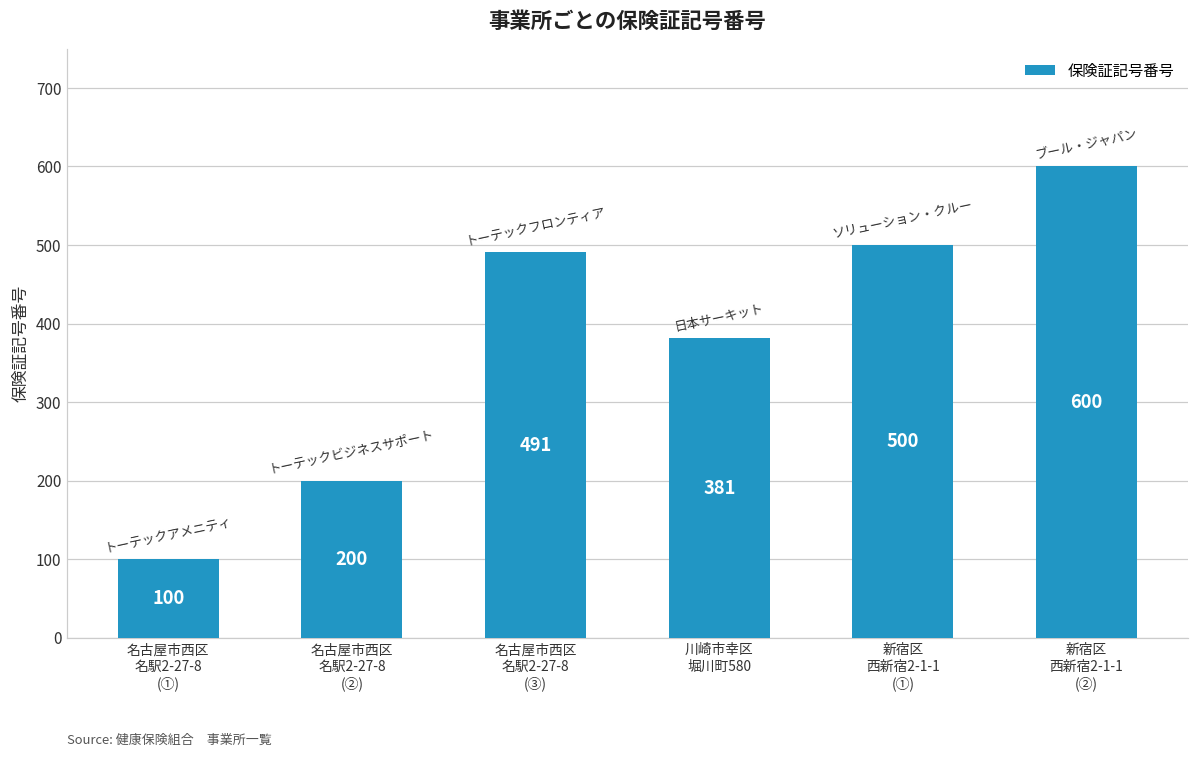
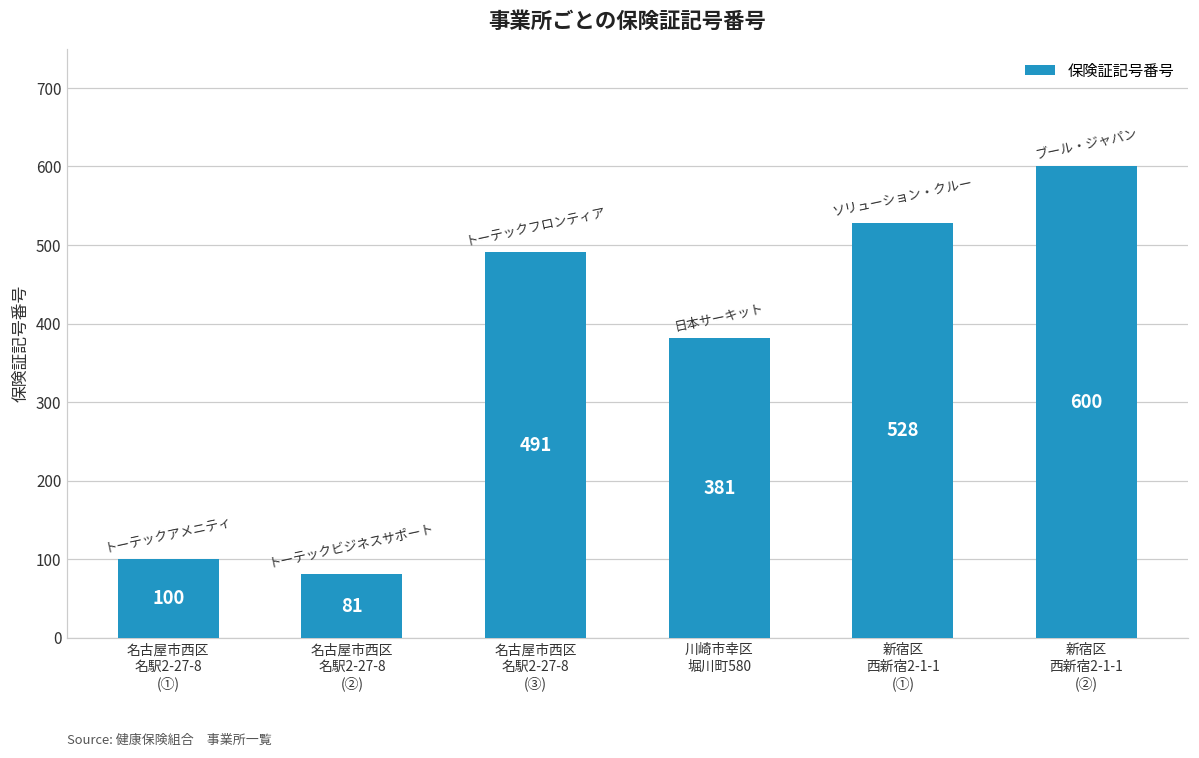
名古屋市西区 名駅2-27-8 (②): 200 -> 81
新宿区 西新宿2-1-1 (①): 500 -> 528
